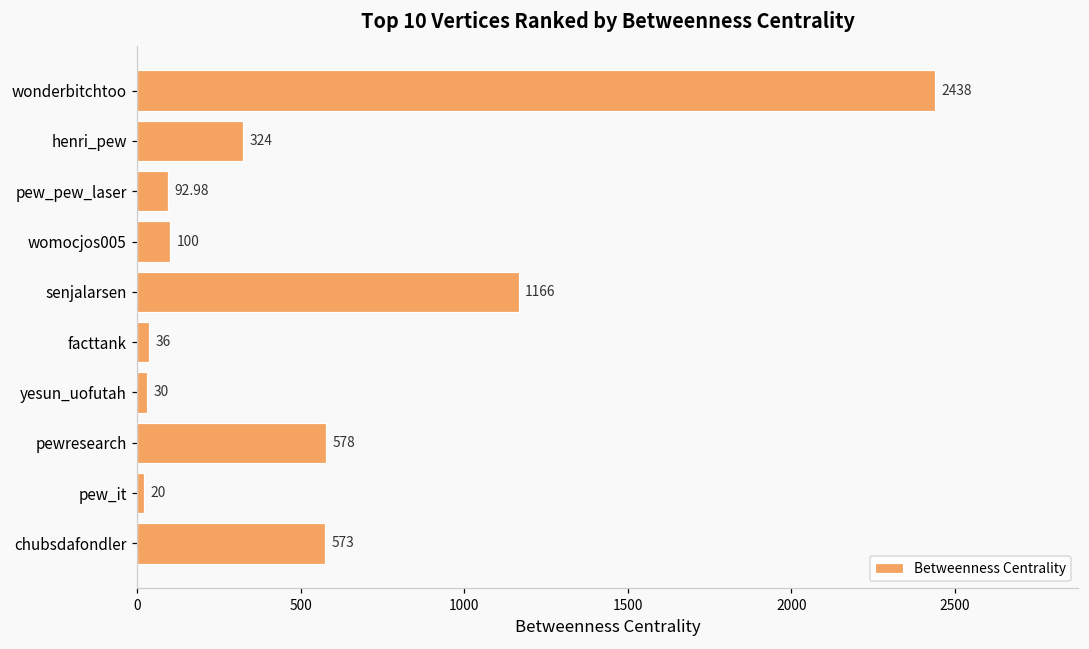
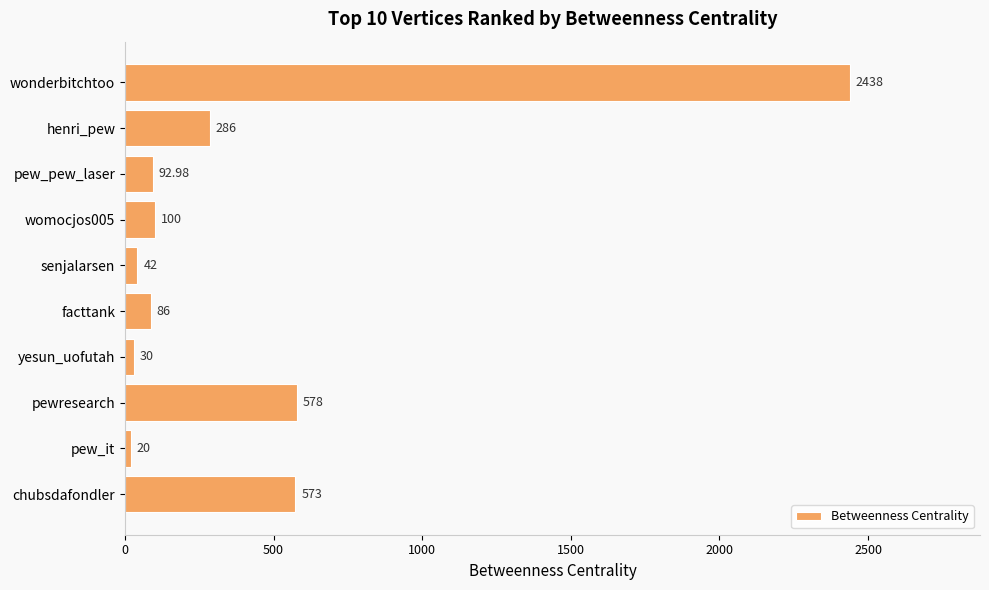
henri_pew: 324 -> 286
senjalarsen: 1166 -> 42
facttank: 36 -> 86
